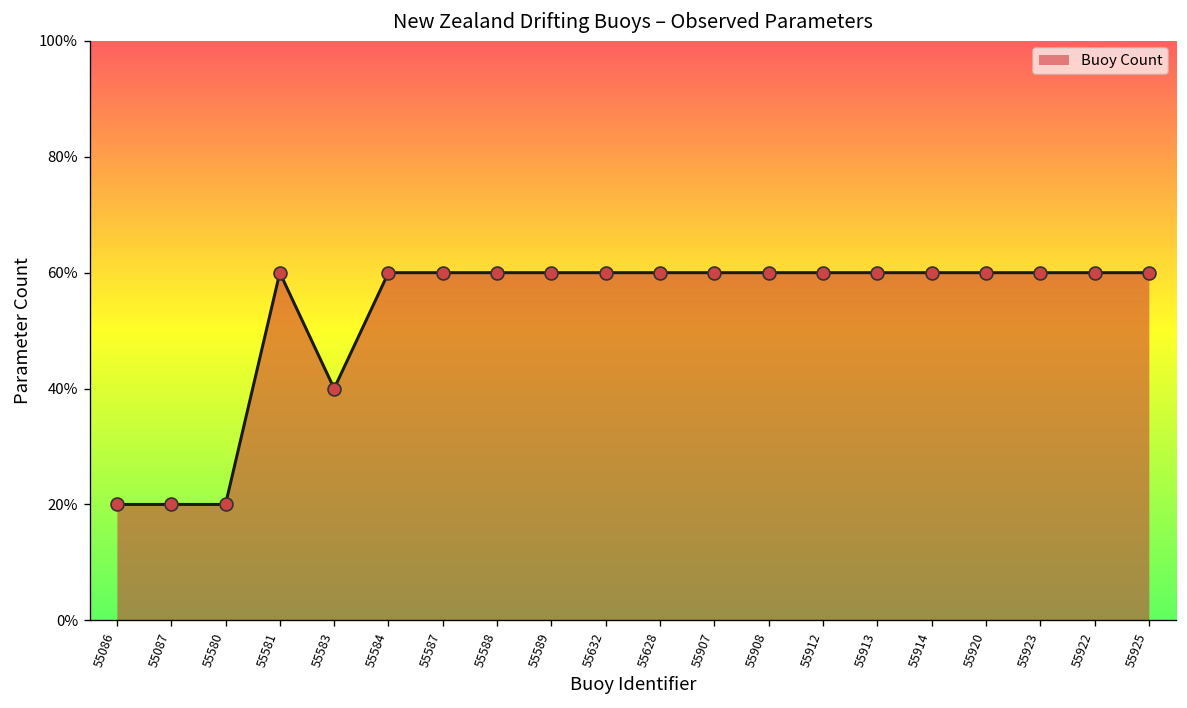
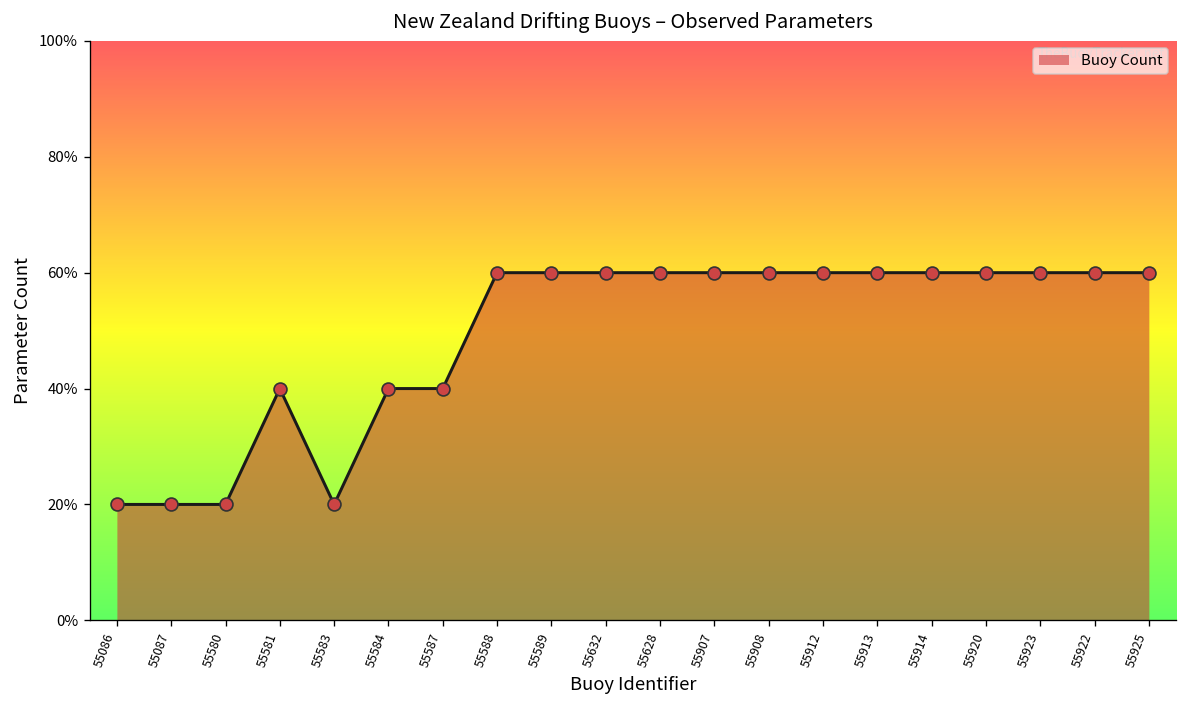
55581: 60% -> 40%
55583: 40% -> 20%
55584: 60% -> 40%
55587: 60% -> 40%
